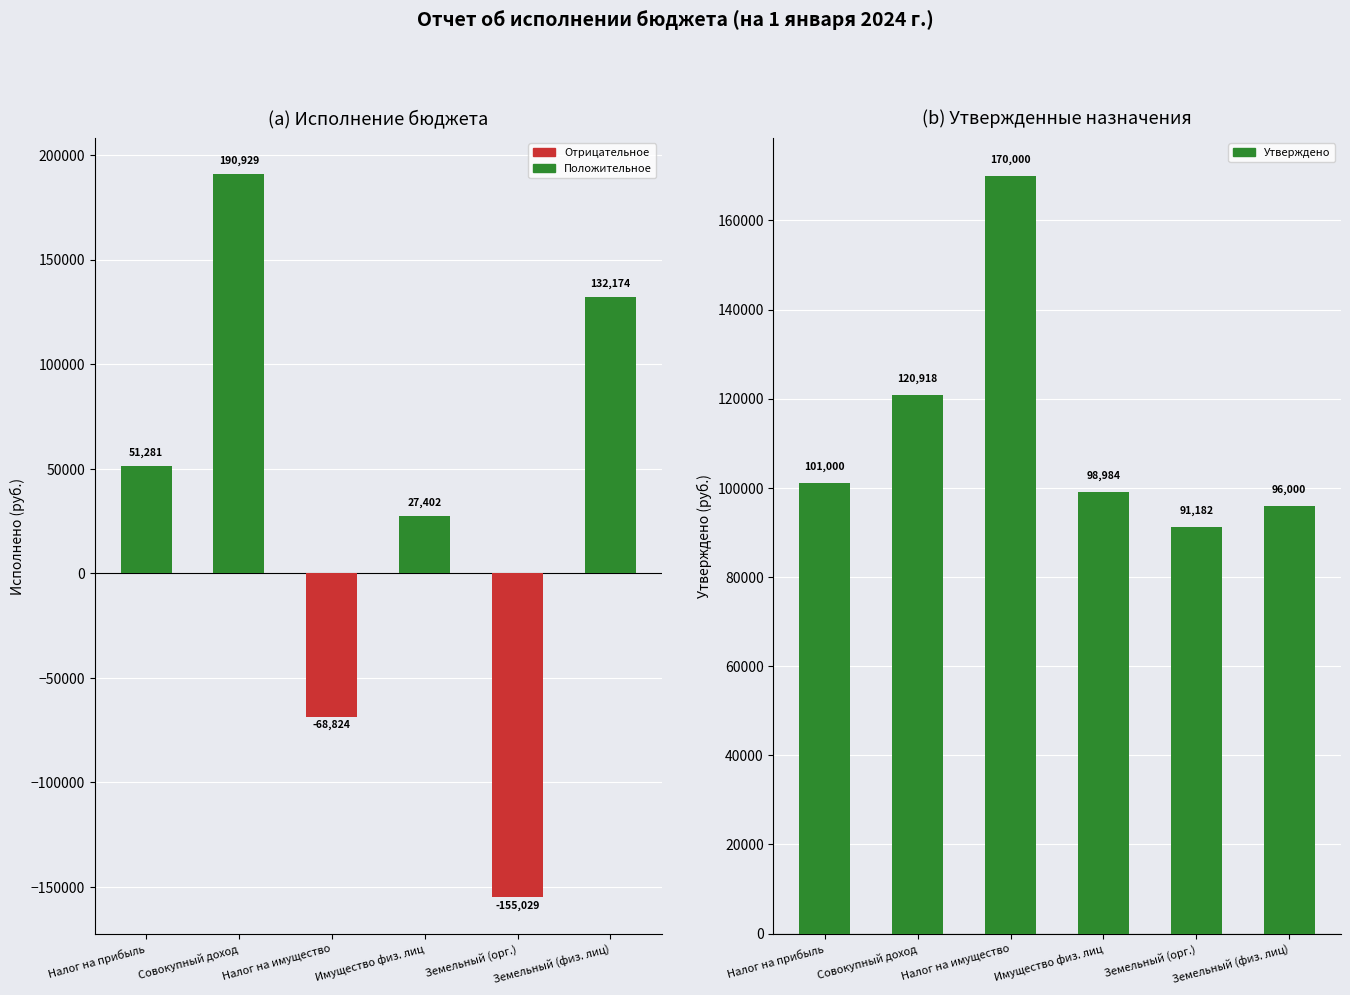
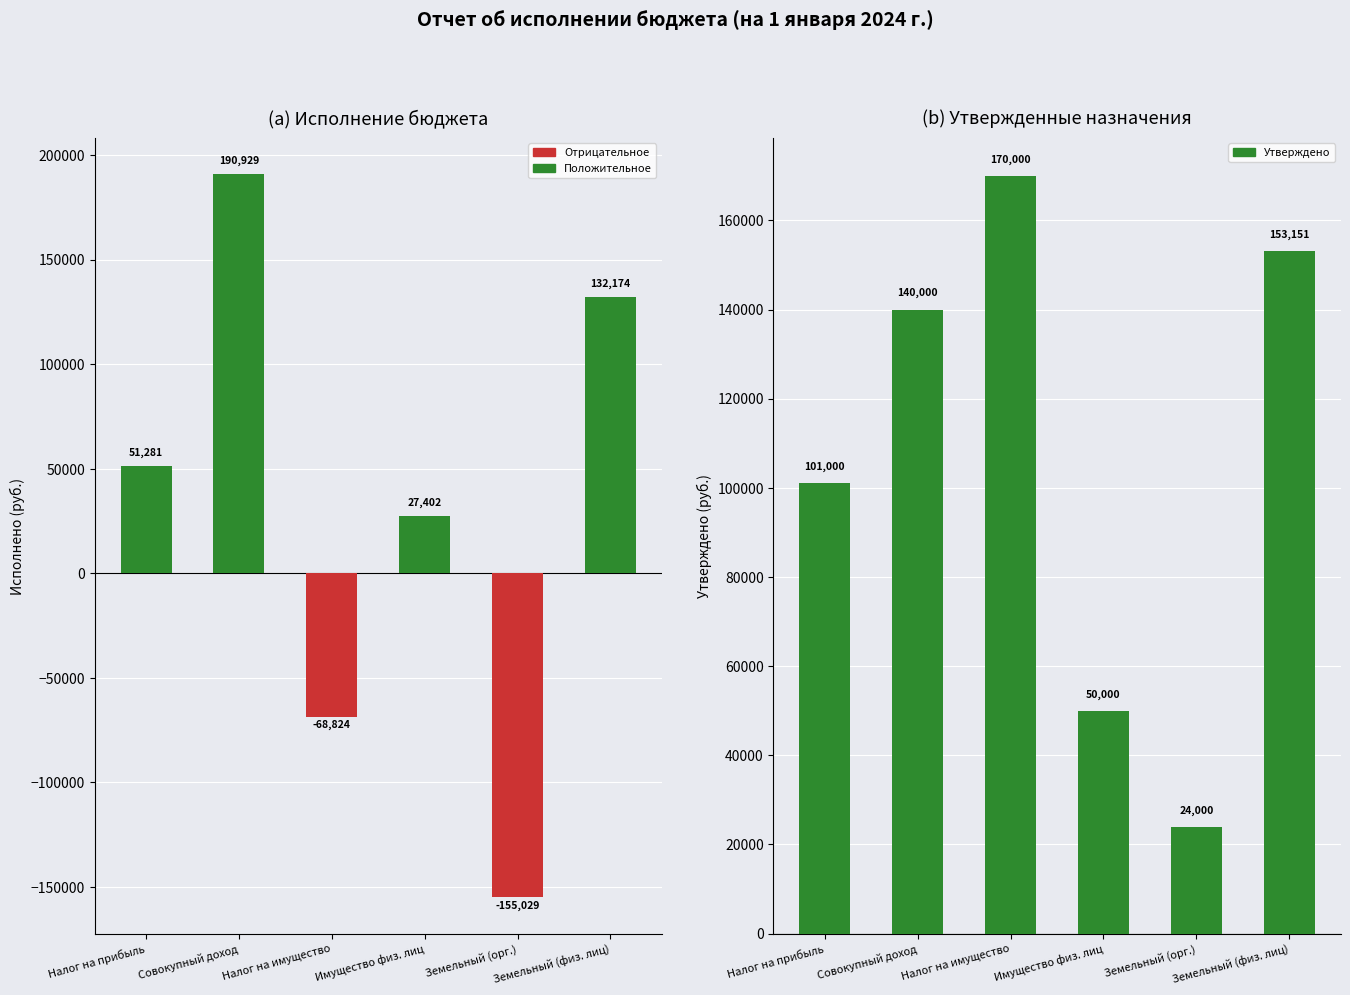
(b) Утвержденные назначения, Совокупный доход: 120,918 -> 140,000
(b) Утвержденные назначения, Имущество физ. лиц: 98,984 -> 50,000
(b) Утвержденные назначения, Земельный (орг.): 91,182 -> 24,000
(b) Утвержденные назначения, Земельный (физ. лиц): 96,000 -> 153,151
